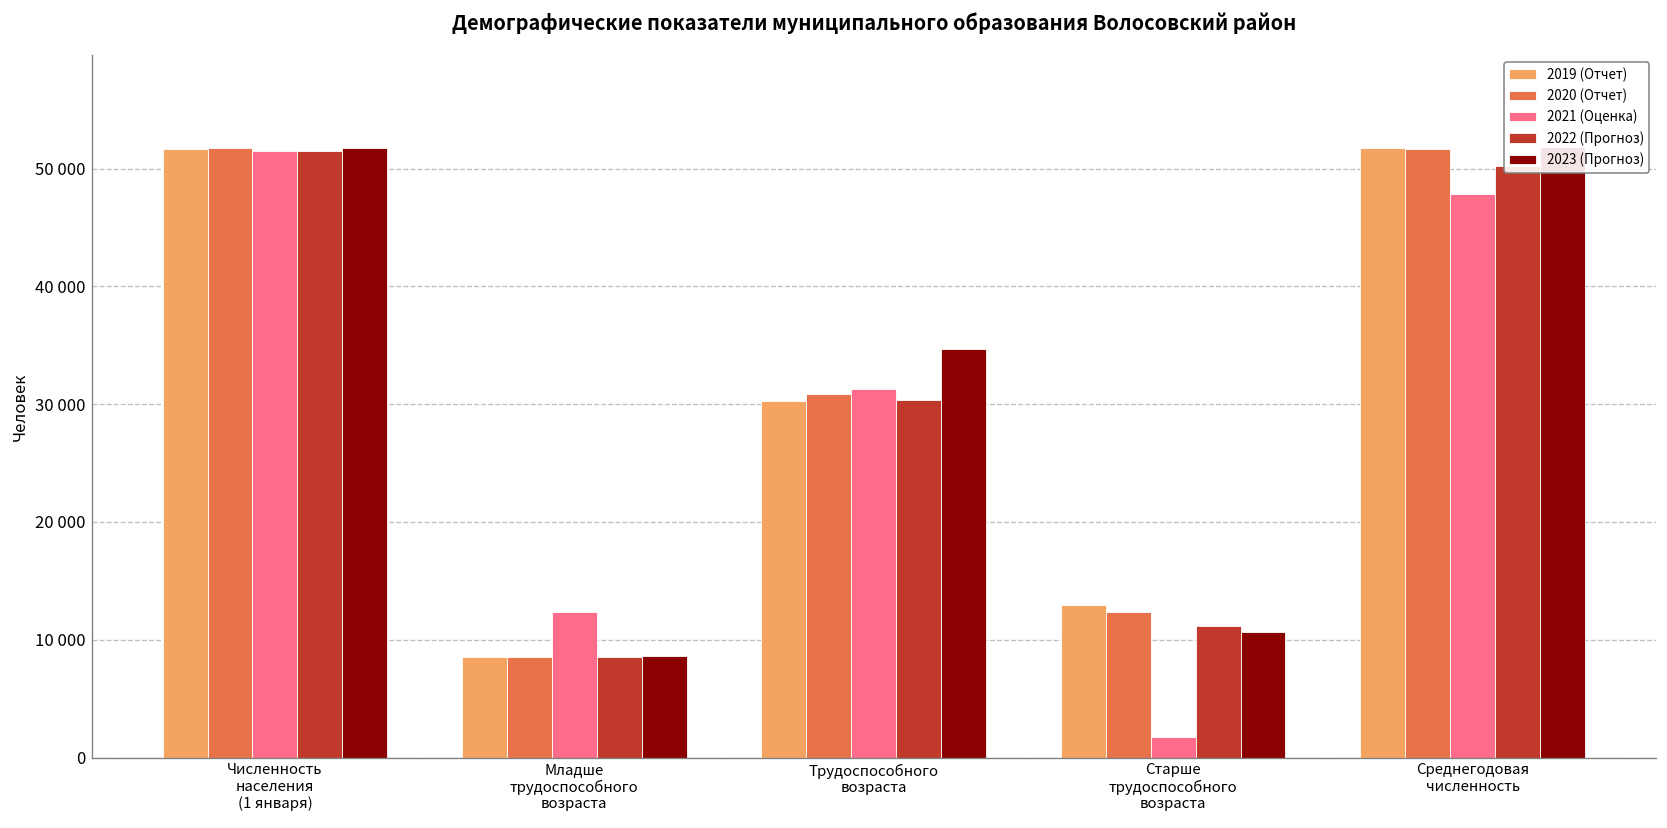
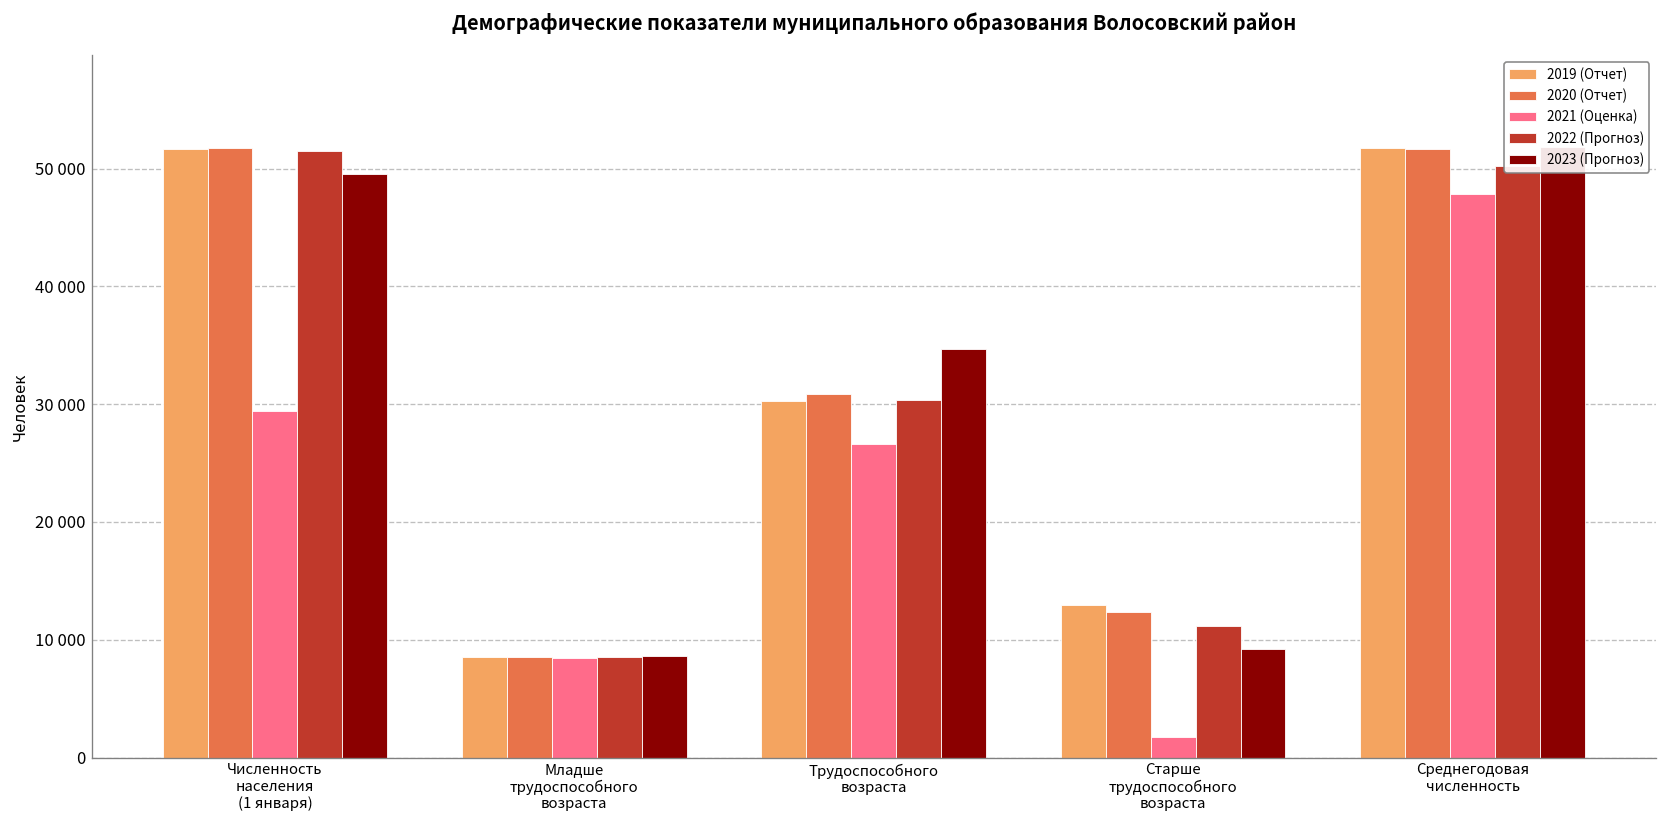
2021 (Оценка), Численность населения (1 января): 52000 -> 29000
2023 (Прогноз), Численность населения (1 января): 52000 -> 50000
2021 (Оценка), Младше трудоспособного возраста: 12000 -> 8000
2021 (Оценка), Трудоспособного возраста: 31000 -> 27000
2023 (Прогноз), Старше трудоспособного возраста: 11000 -> 9000
